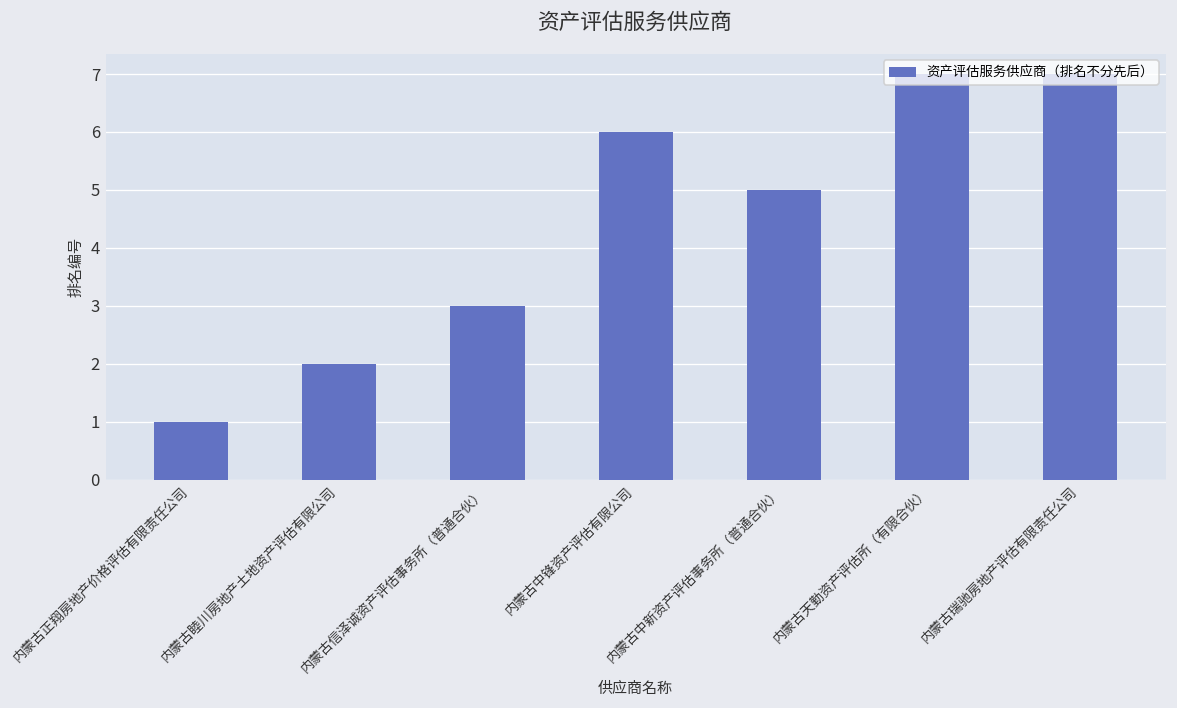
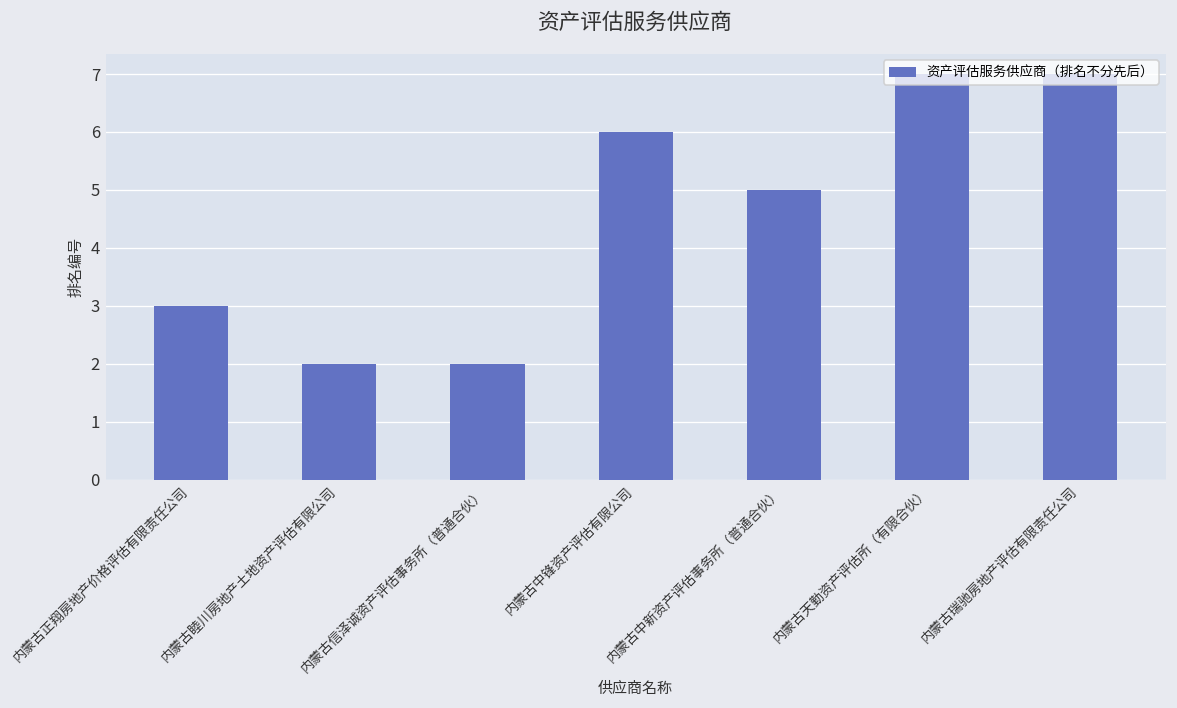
内蒙古正翔房地产价格评估有限责任公司: 1 -> 3
内蒙古信泽诚资产评估事务所（普通合伙）: 3 -> 2
